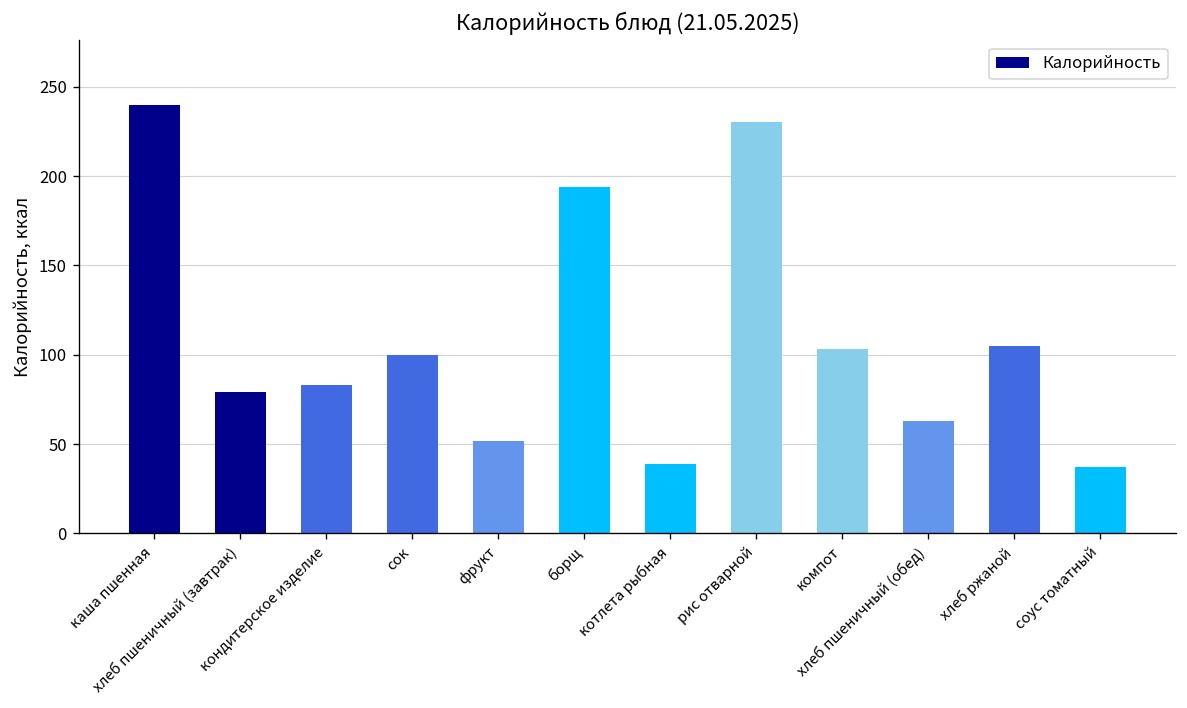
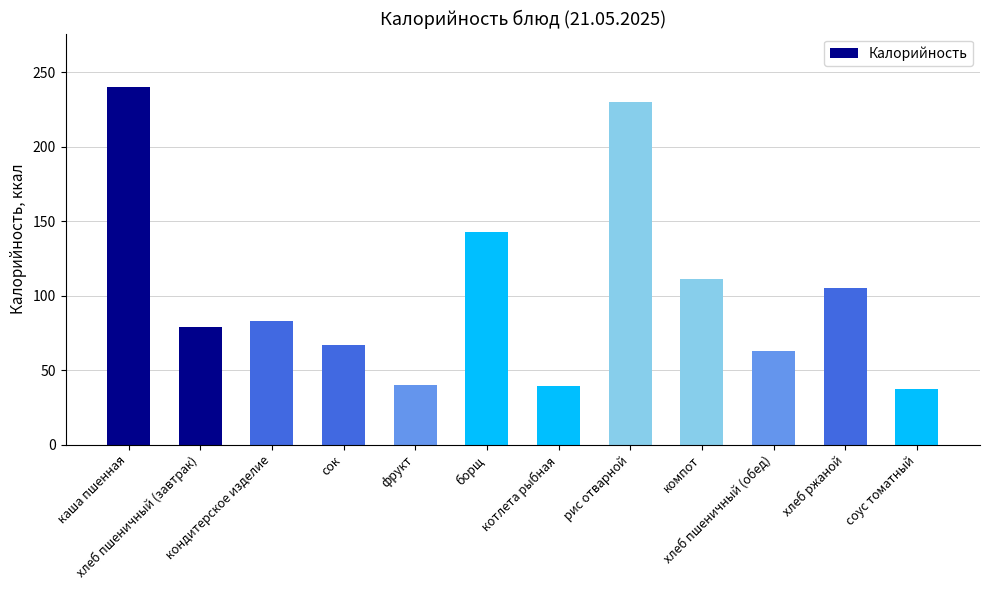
сок: 100 -> 67
фрукт: 52 -> 40
борщ: 194 -> 143
компот: 103 -> 111
